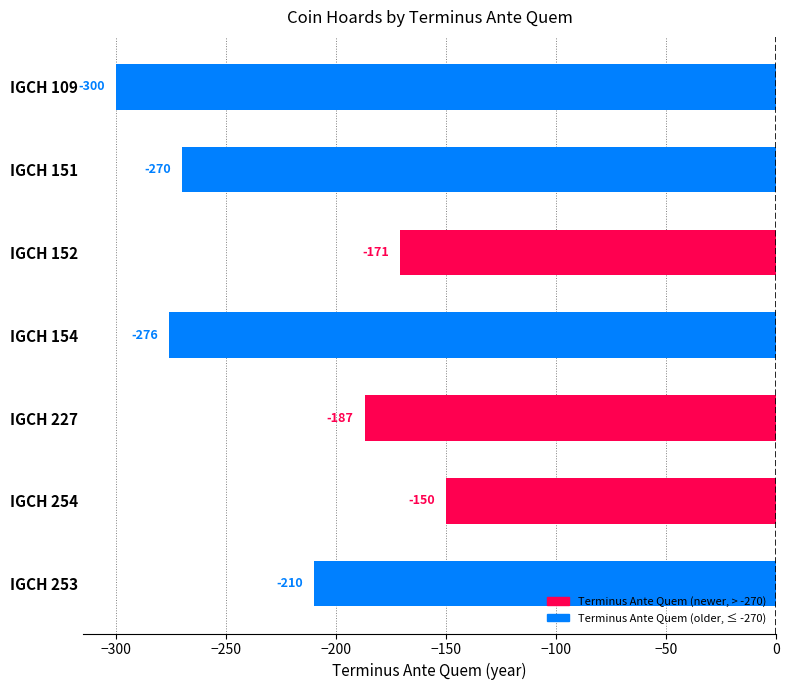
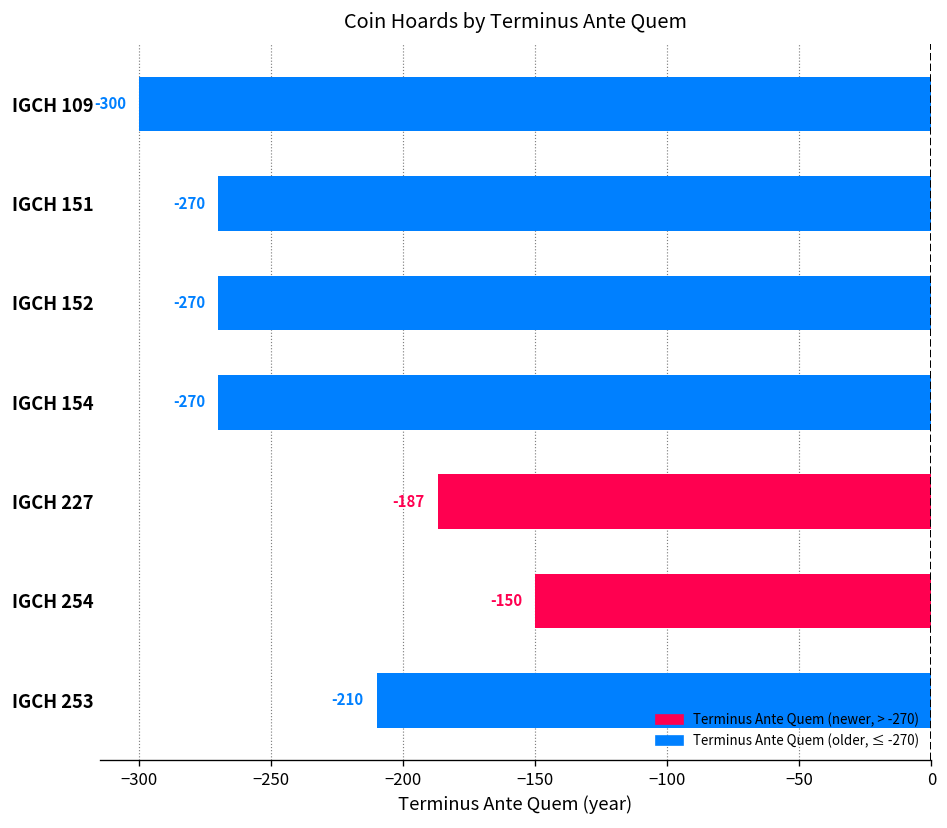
IGCH 152: -171 -> -270
IGCH 154: -276 -> -270
